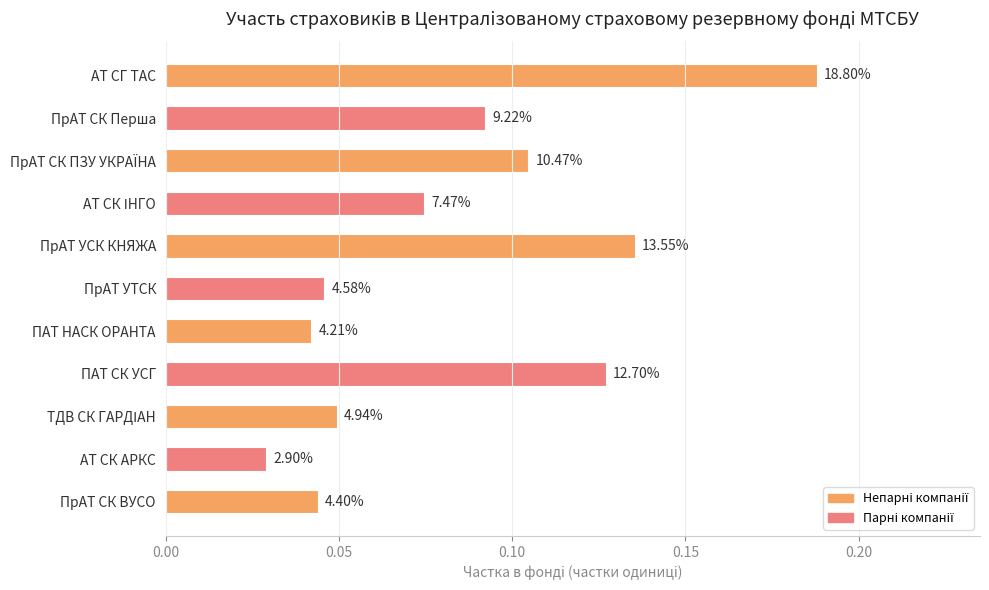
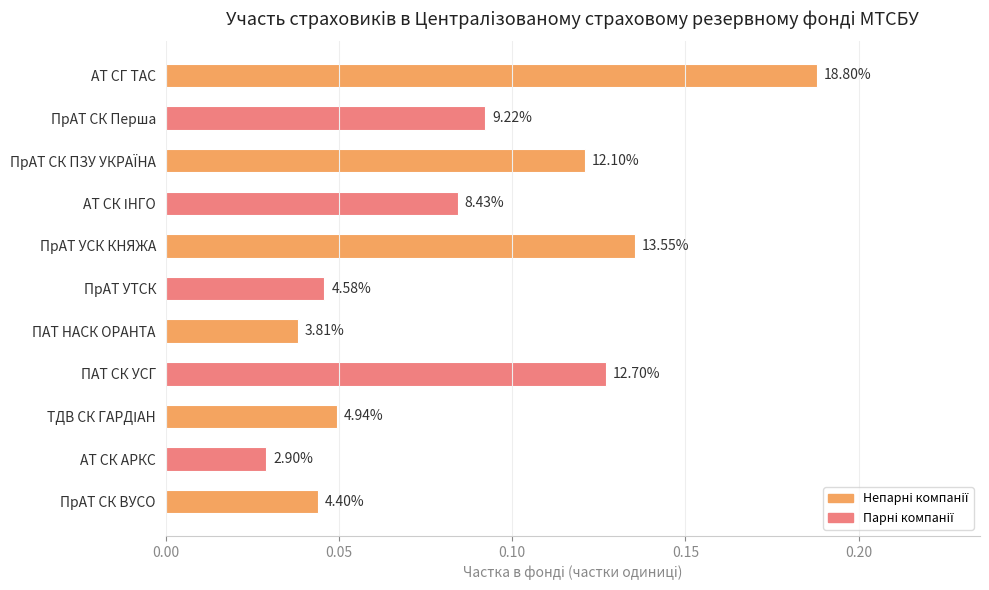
ПрАТ СК ПЗУ УКРАЇНА: 10.47% -> 12.10%
АТ СК ІНГО: 7.47% -> 8.43%
ПАТ НАСК ОРАНТА: 4.21% -> 3.81%
